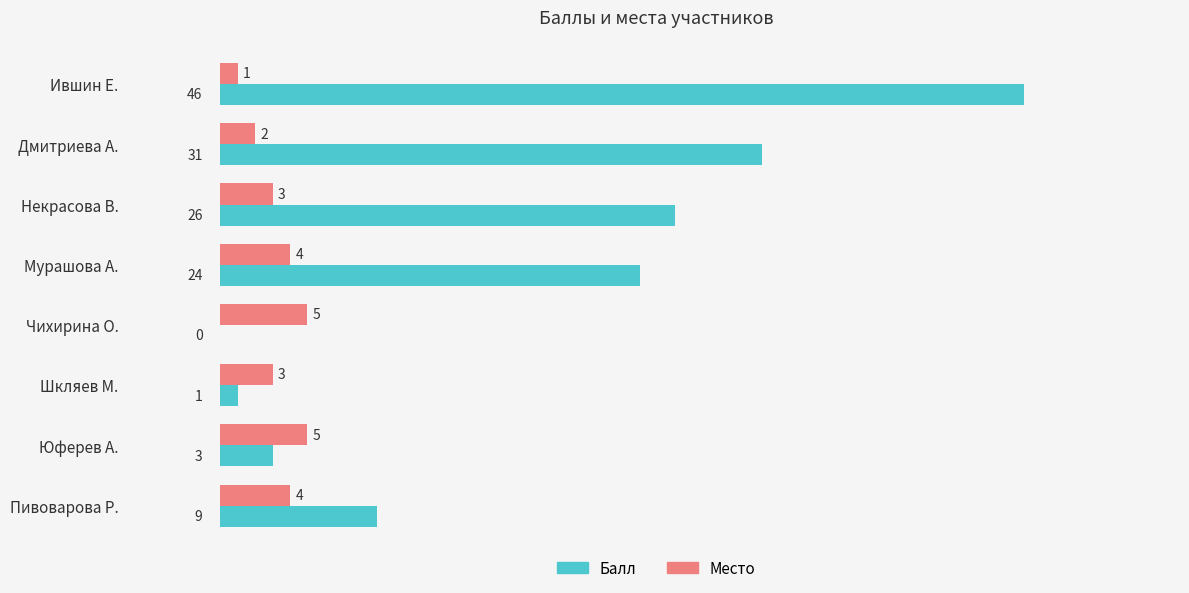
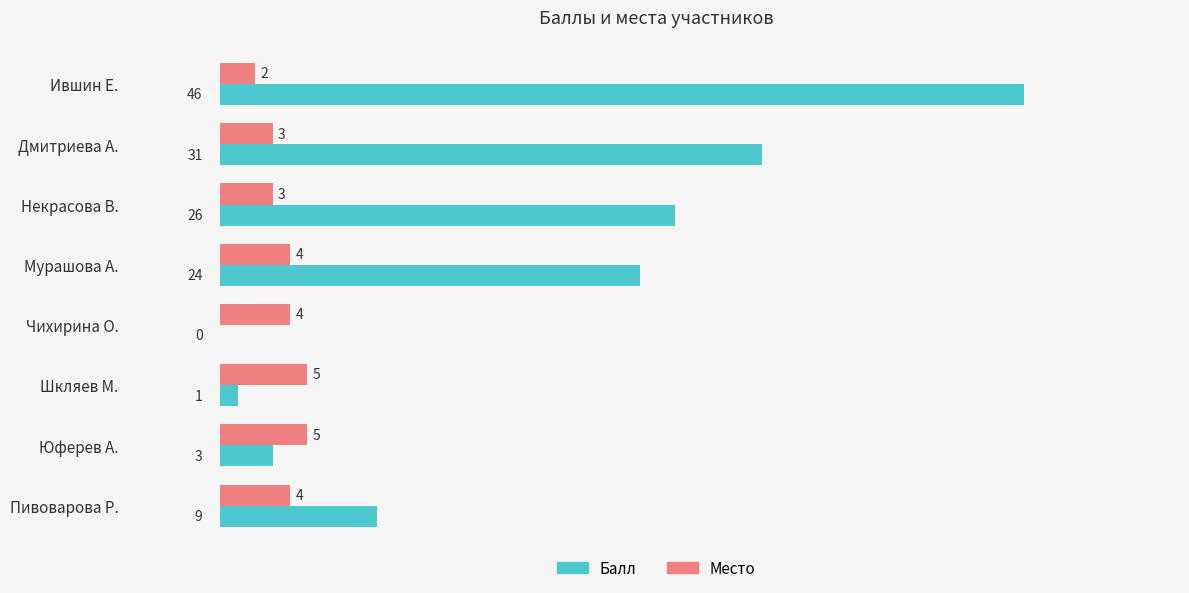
Место, Ившин Е.: 1 -> 2
Место, Дмитриева А.: 2 -> 3
Место, Чихирина О.: 5 -> 4
Место, Шкляев М.: 3 -> 5
